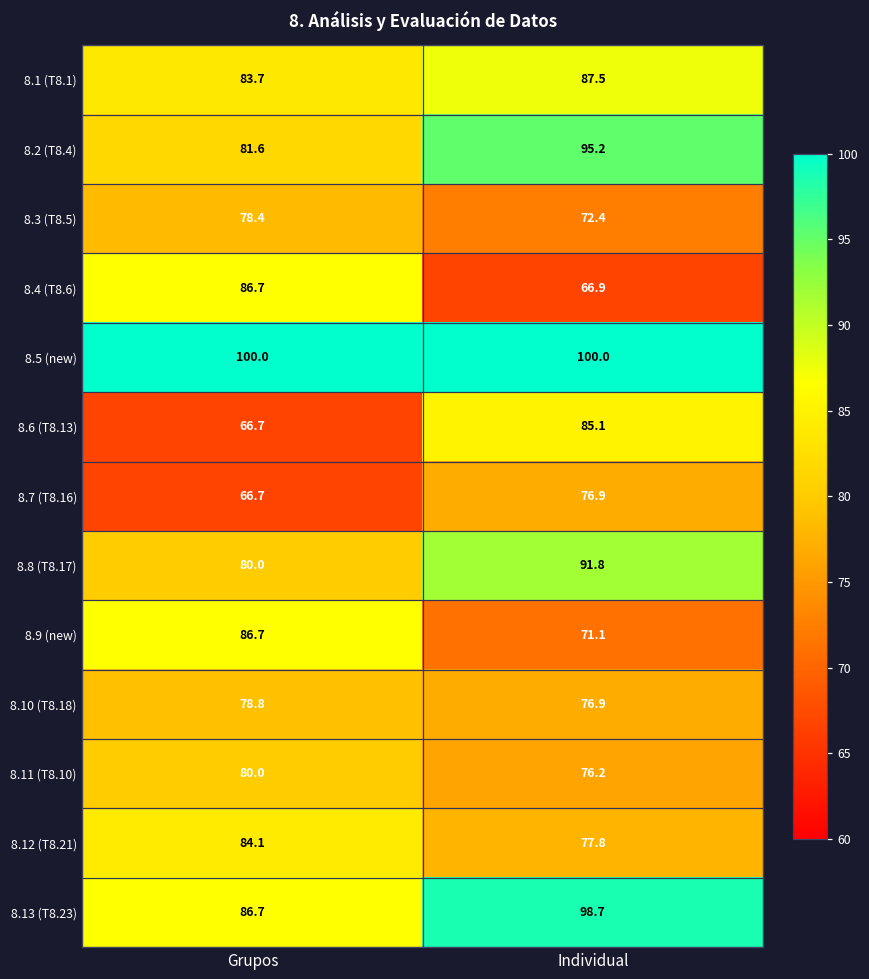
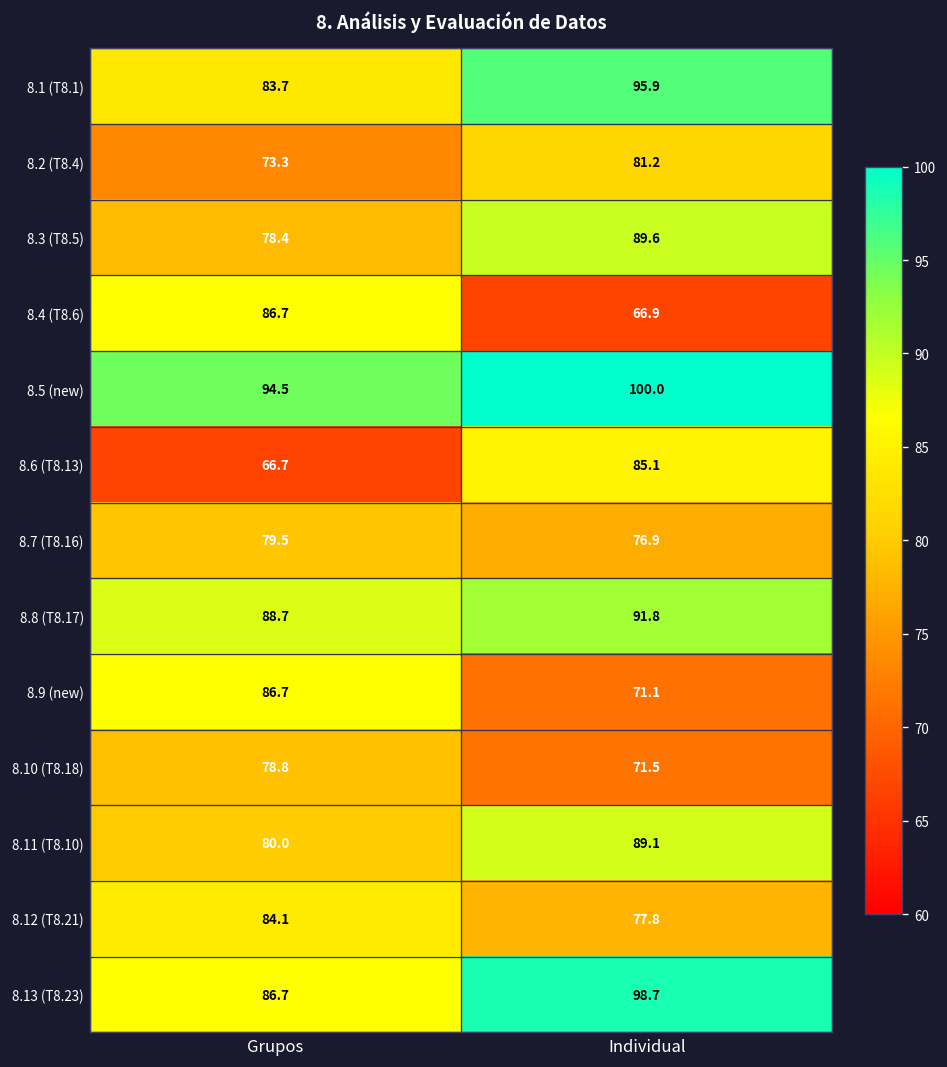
8.1 (T8.1), Individual: 87.5 -> 95.9
8.2 (T8.4), Grupos: 81.6 -> 73.3
8.2 (T8.4), Individual: 95.2 -> 81.2
8.3 (T8.5), Individual: 72.4 -> 89.6
8.5 (new), Grupos: 100.0 -> 94.5
8.7 (T8.16), Grupos: 66.7 -> 79.5
8.8 (T8.17), Grupos: 80.0 -> 88.7
8.10 (T8.18), Individual: 76.9 -> 71.5
8.11 (T8.10), Individual: 76.2 -> 89.1
